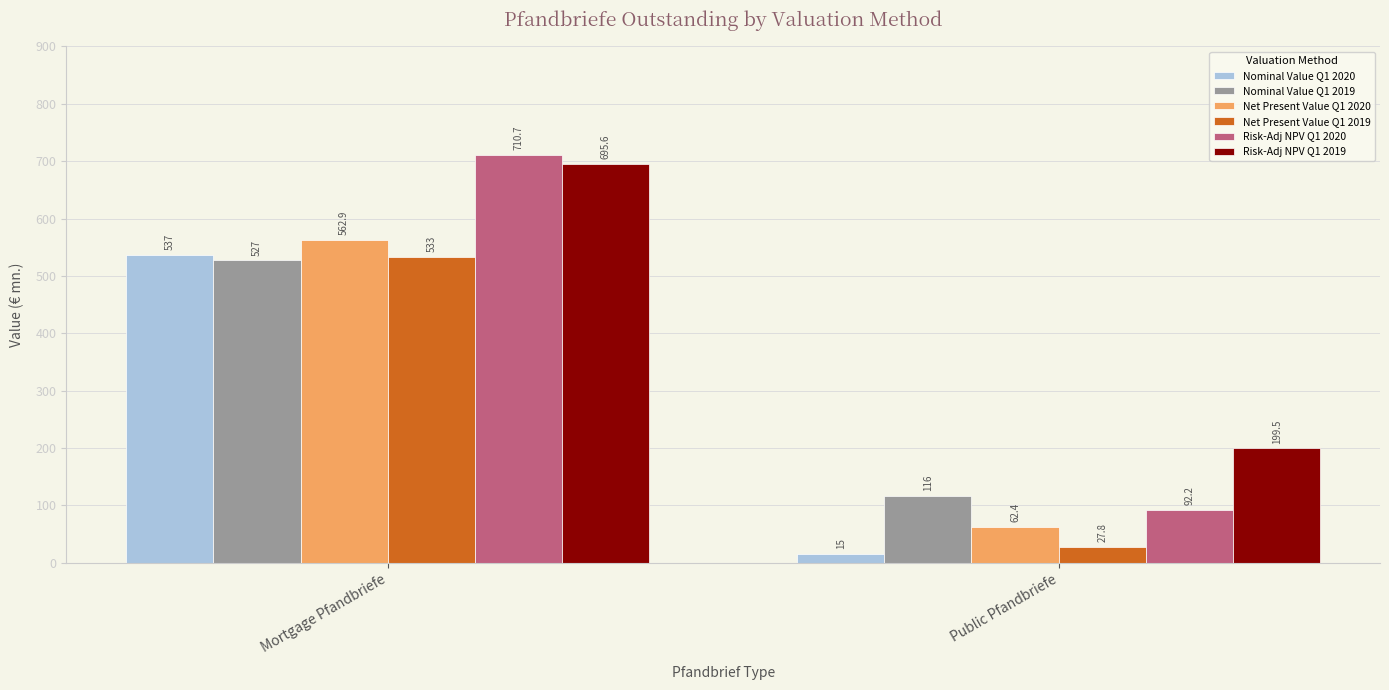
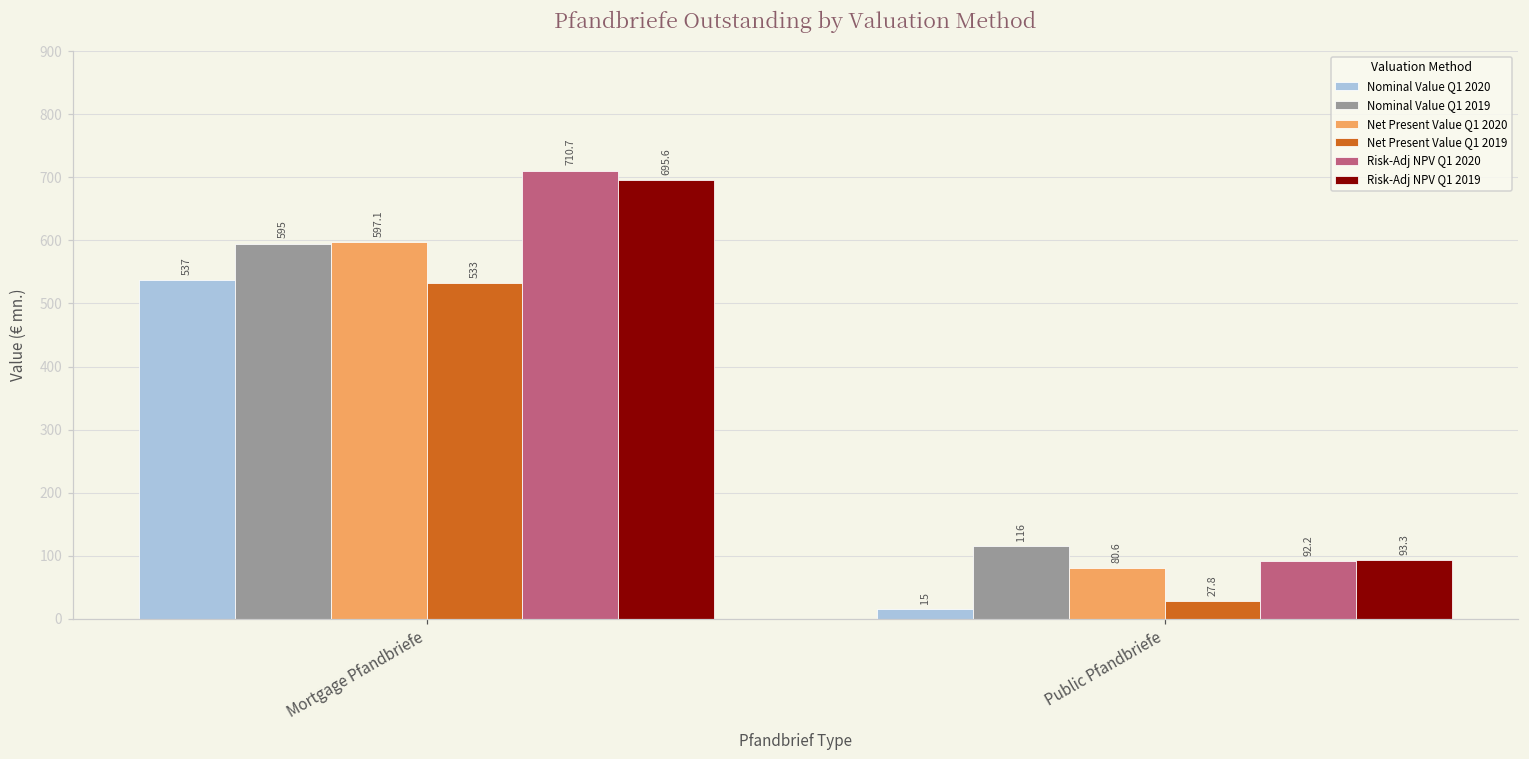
Nominal Value Q1 2019, Mortgage Pfandbriefe: 527 -> 595
Net Present Value Q1 2020, Mortgage Pfandbriefe: 562.9 -> 597.1
Net Present Value Q1 2020, Public Pfandbriefe: 62.4 -> 80.6
Risk-Adj NPV Q1 2019, Public Pfandbriefe: 199.5 -> 93.3
